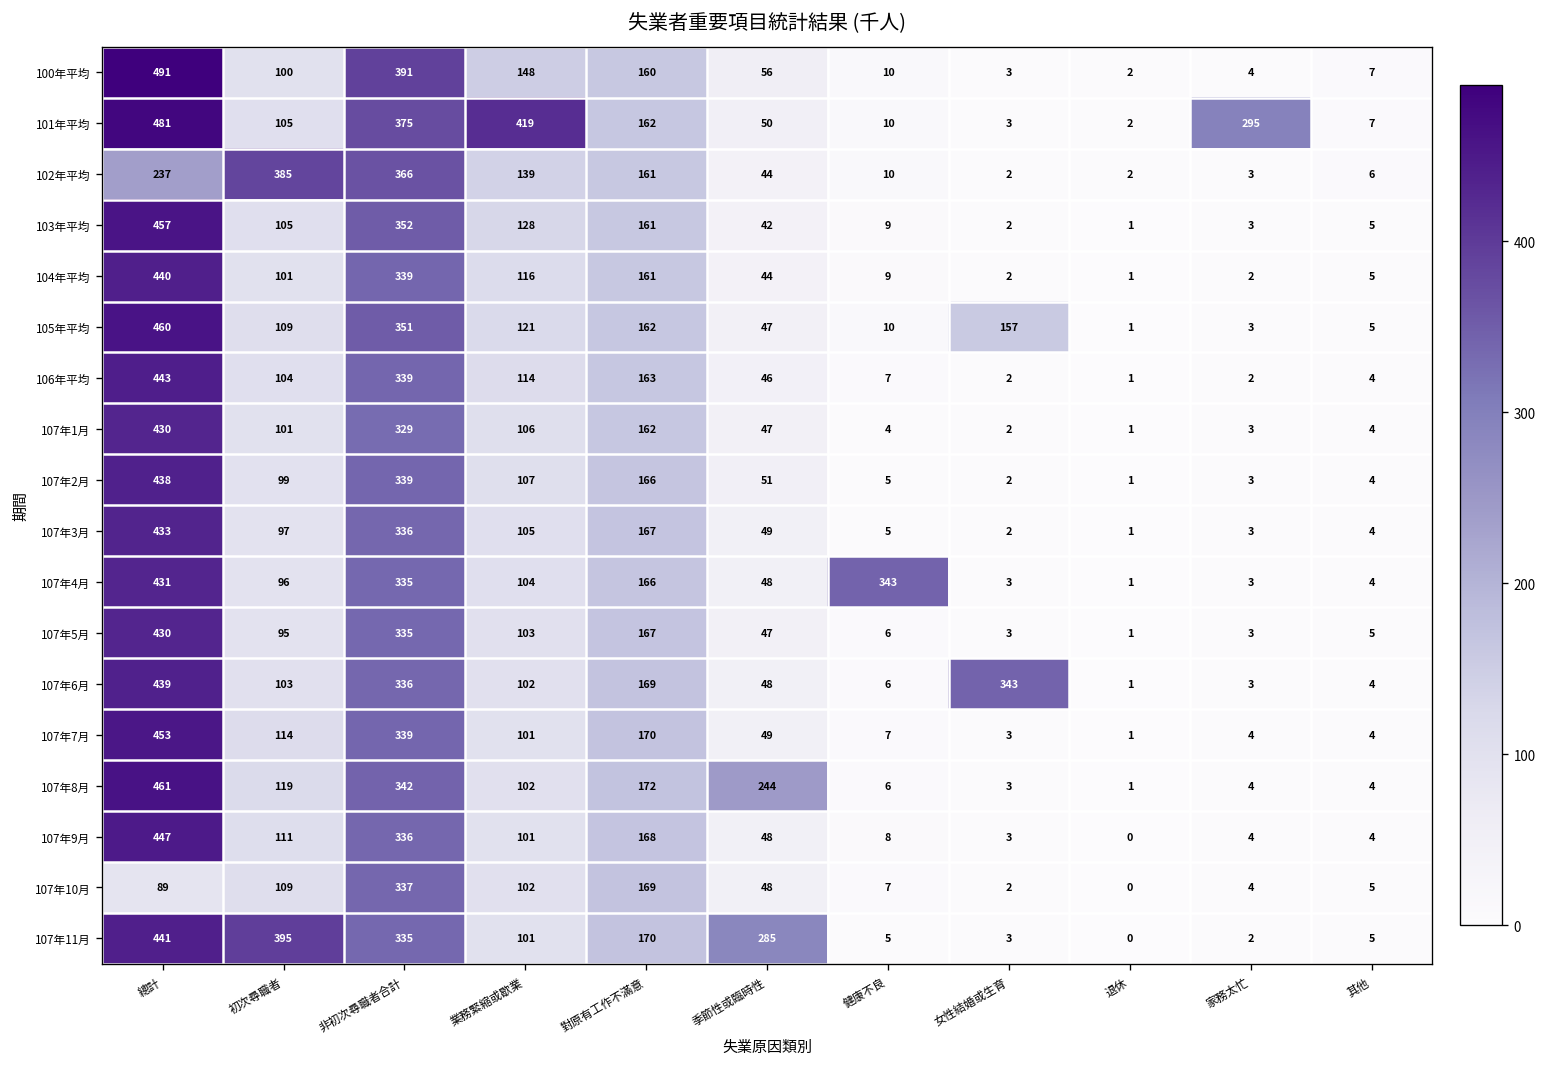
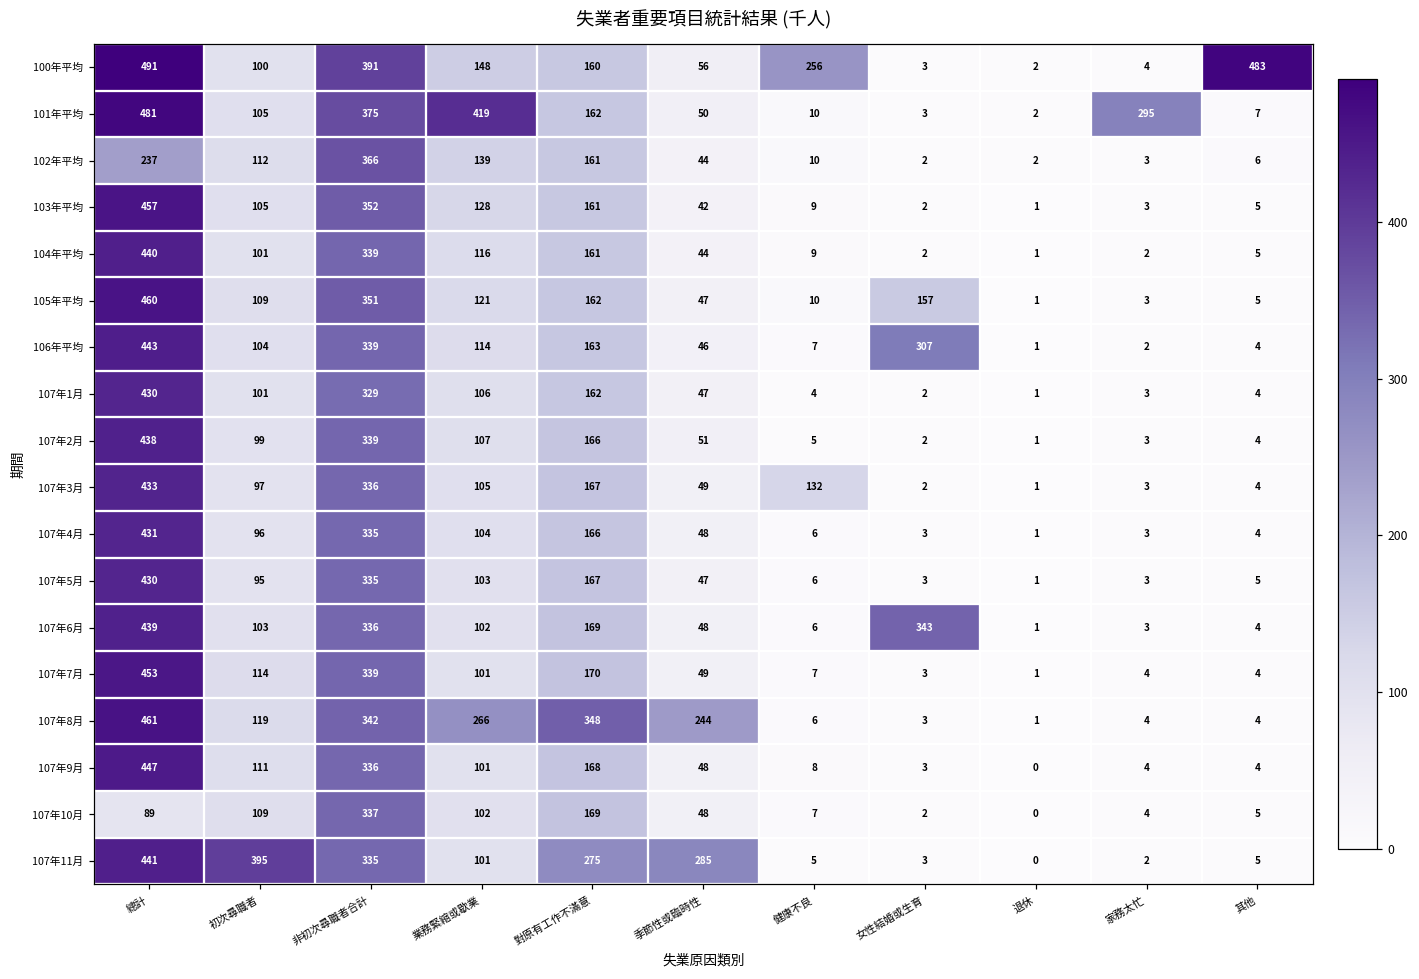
100年平均, 健康不良: 10 -> 256
100年平均, 其他: 7 -> 483
102年平均, 初次尋職者: 385 -> 112
106年平均, 女性結婚或生育: 2 -> 307
107年3月, 健康不良: 5 -> 132
107年4月, 健康不良: 343 -> 6
107年8月, 業務緊縮或歇業: 102 -> 266
107年8月, 對原有工作不滿意: 172 -> 348
107年11月, 對原有工作不滿意: 170 -> 275
